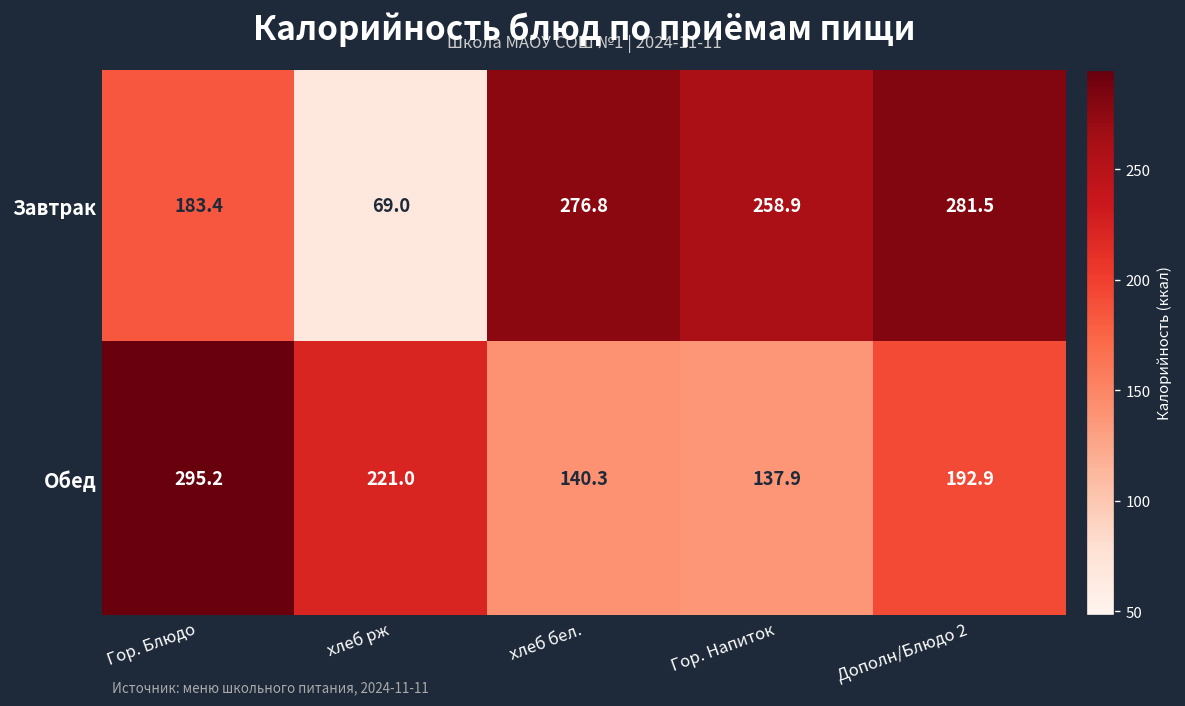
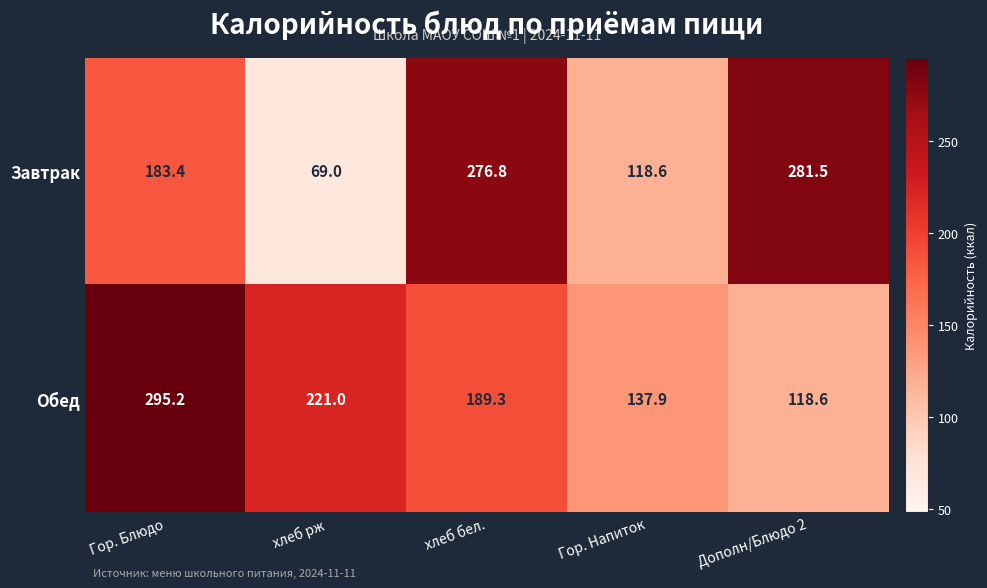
Завтрак, Гор. Напиток: 258.9 -> 118.6
Обед, хлеб бел.: 140.3 -> 189.3
Обед, Дополн/Блюдо 2: 192.9 -> 118.6
